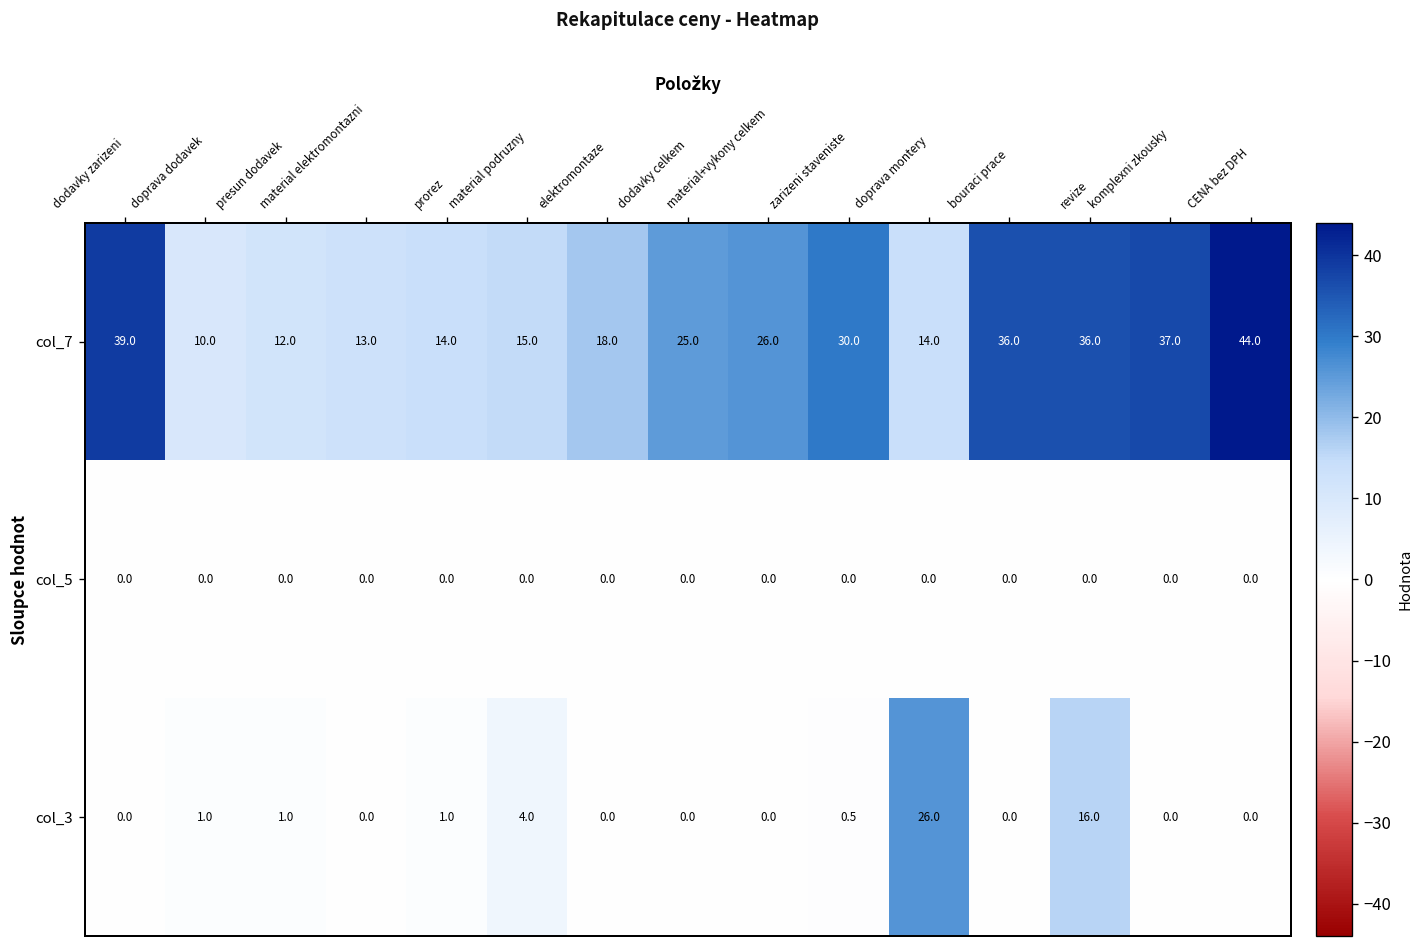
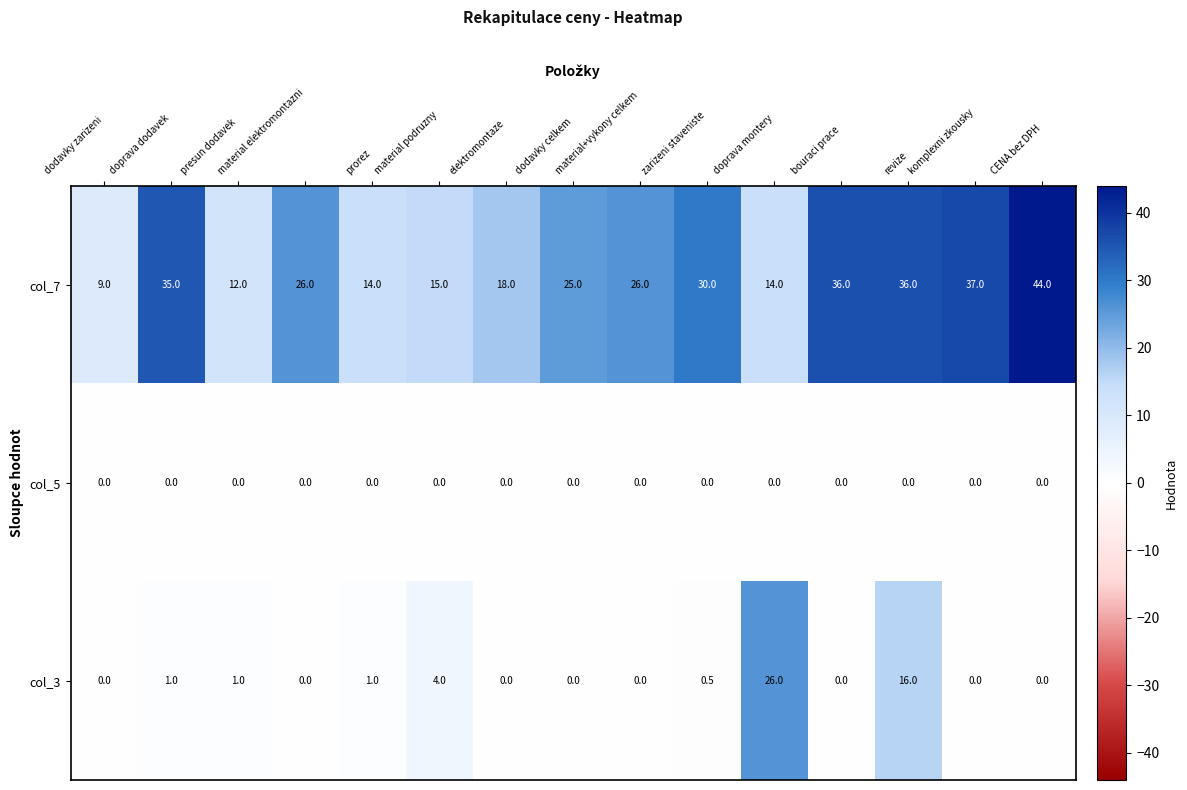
col_7, dodavky zarizeni: 39.0 -> 9.0
col_7, doprava dodavek: 10.0 -> 35.0
col_7, material elektromontazni: 13.0 -> 26.0
